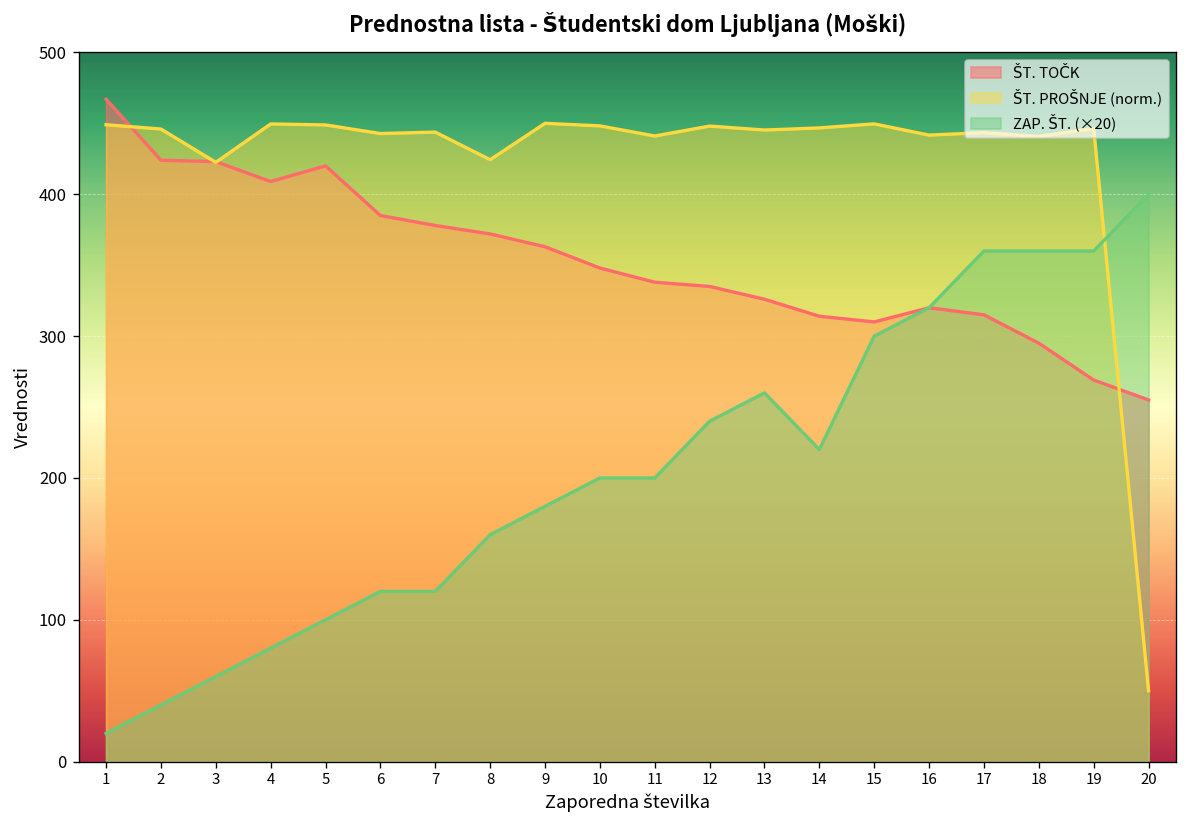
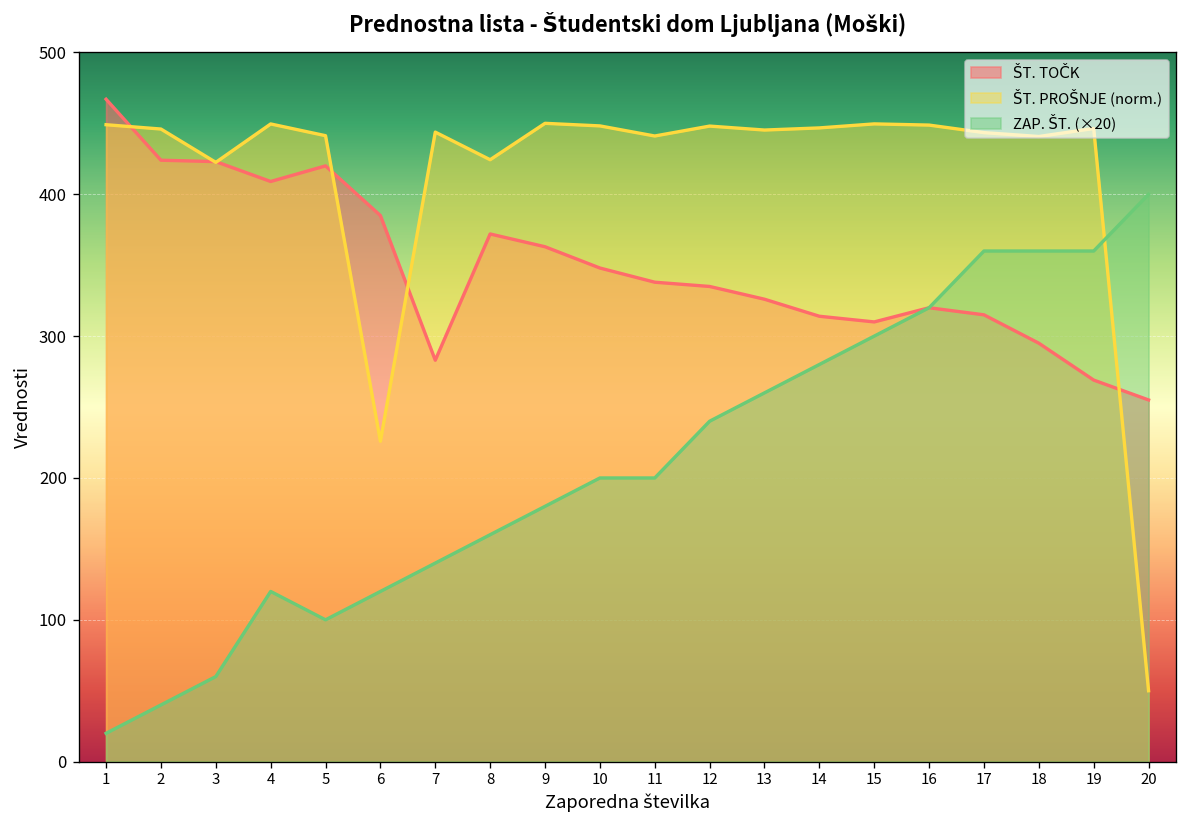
ZAP. ŠT. (×20), 4: 80 -> 120
ŠT. PROŠNJE (norm.), 5: 449 -> 441
ŠT. PROŠNJE (norm.), 6: 443 -> 226
ŠT. TOČK, 7: 378 -> 283
ZAP. ŠT. (×20), 7: 120 -> 140
ZAP. ŠT. (×20), 14: 220 -> 280
ŠT. PROŠNJE (norm.), 16: 442 -> 449
